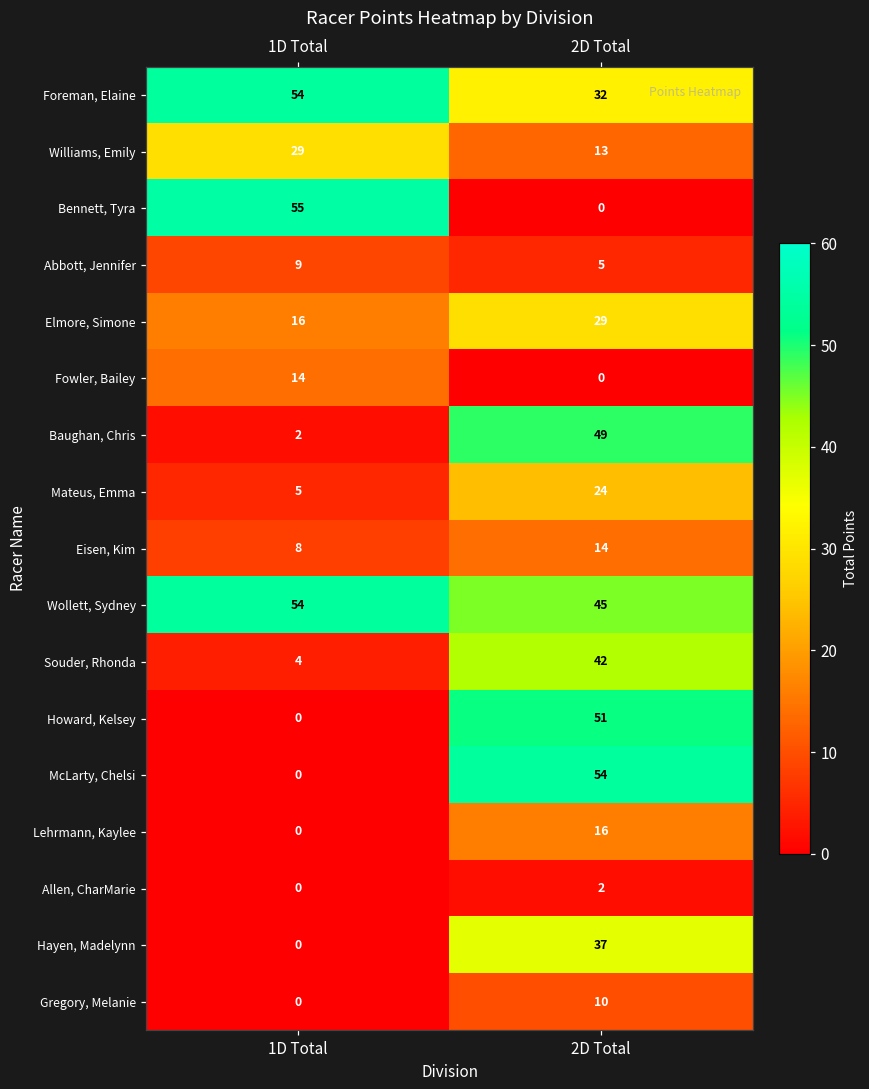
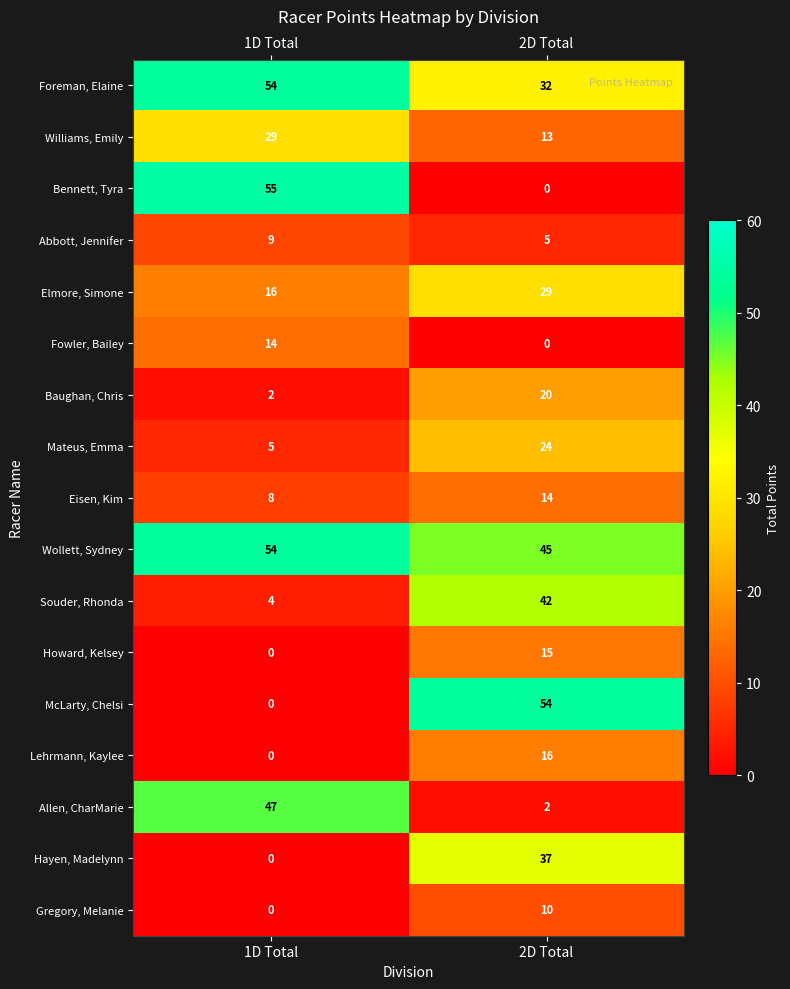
Baughan, Chris, 2D Total: 49 -> 20
Howard, Kelsey, 2D Total: 51 -> 15
Allen, CharMarie, 1D Total: 0 -> 47
